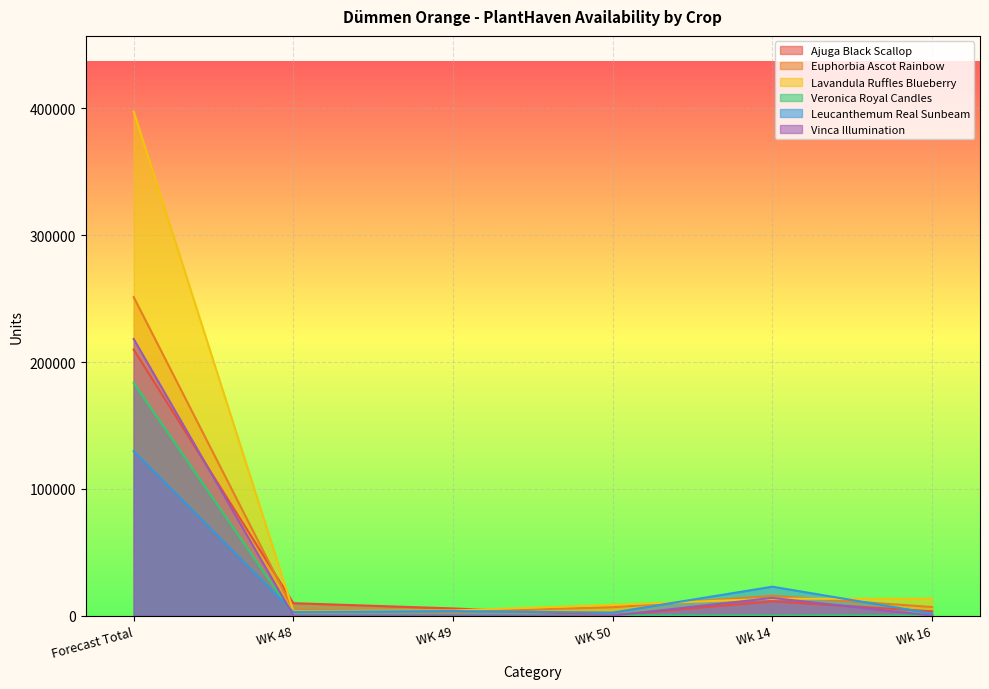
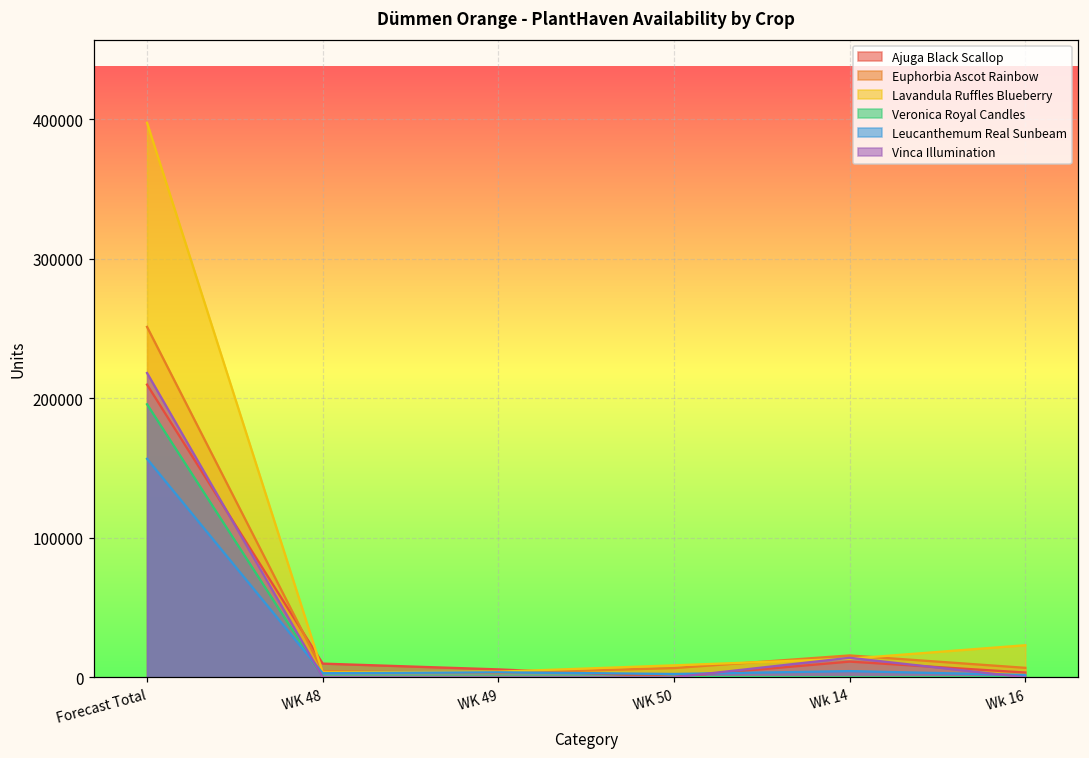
Veronica Royal Candles, Forecast Total: 183000 -> 196000
Leucanthemum Real Sunbeam, Forecast Total: 130000 -> 157000
Leucanthemum Real Sunbeam, Wk 14: 23000 -> 4000
Lavandula Ruffles Blueberry, Wk 16: 13000 -> 23000
